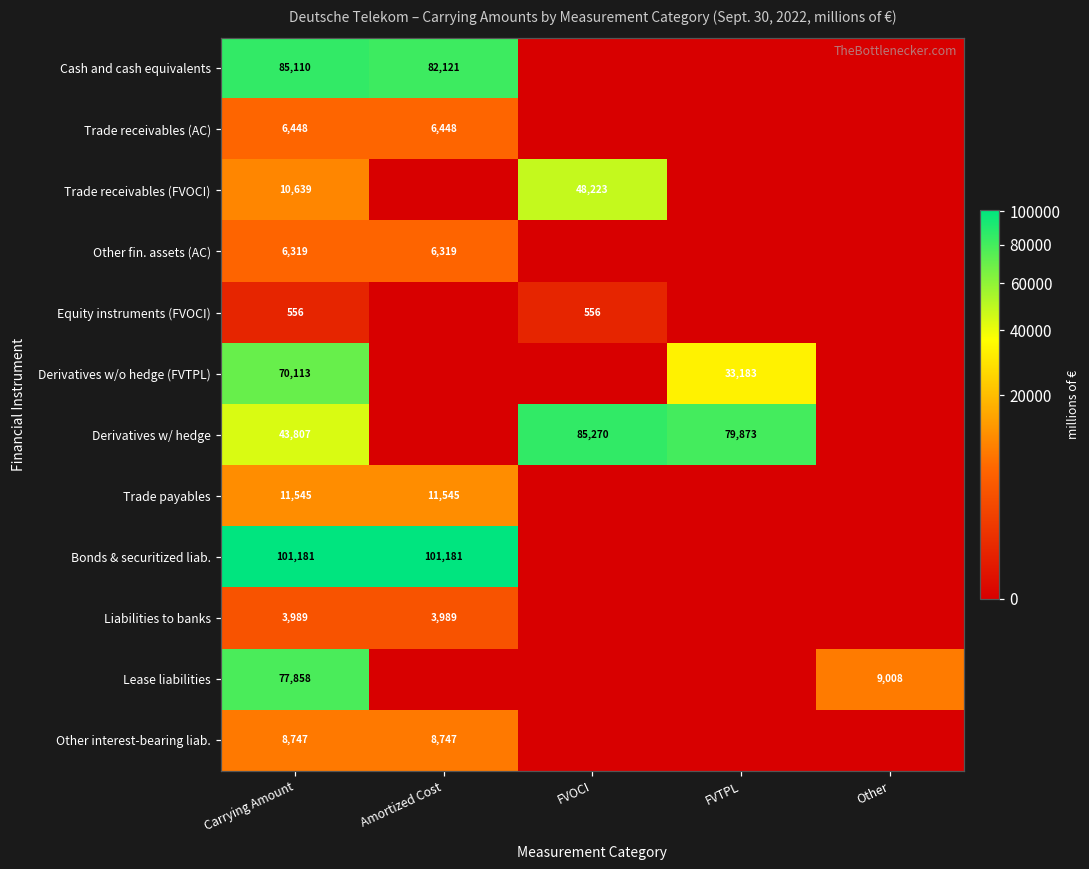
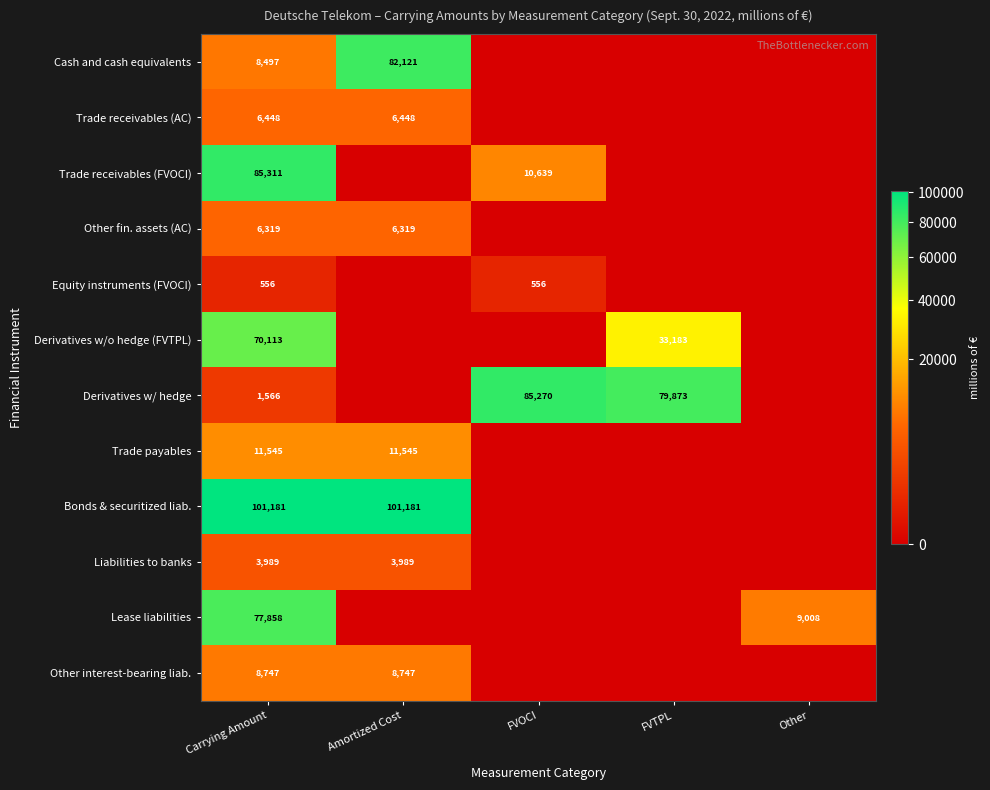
Cash and cash equivalents, Carrying Amount: 85,110 -> 8,497
Trade receivables (FVOCI), Carrying Amount: 10,639 -> 85,311
Trade receivables (FVOCI), FVOCI: 48,223 -> 10,639
Derivatives w/ hedge, Carrying Amount: 43,807 -> 1,566
